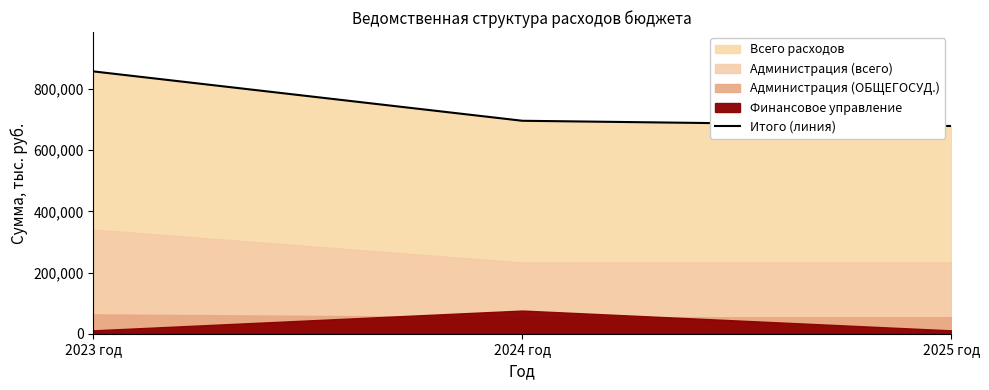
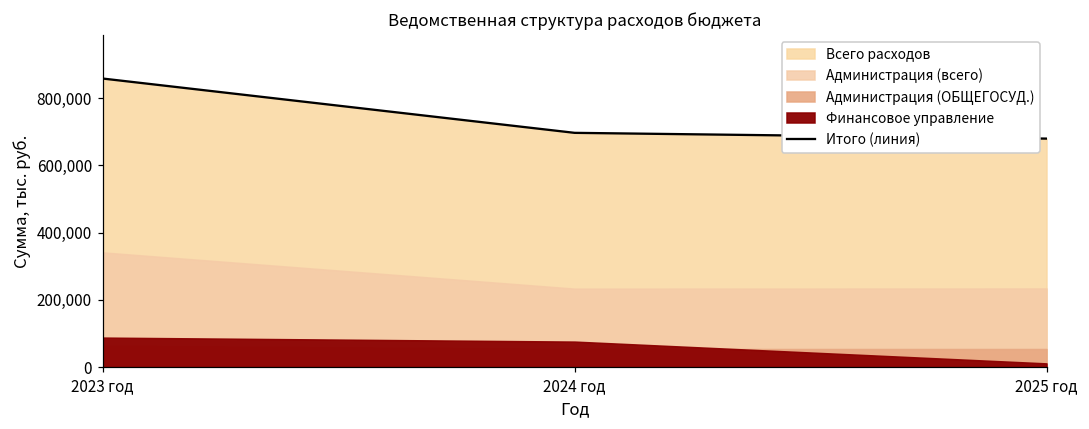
Финансовое управление, 2023 год: 10,000 -> 90,000
